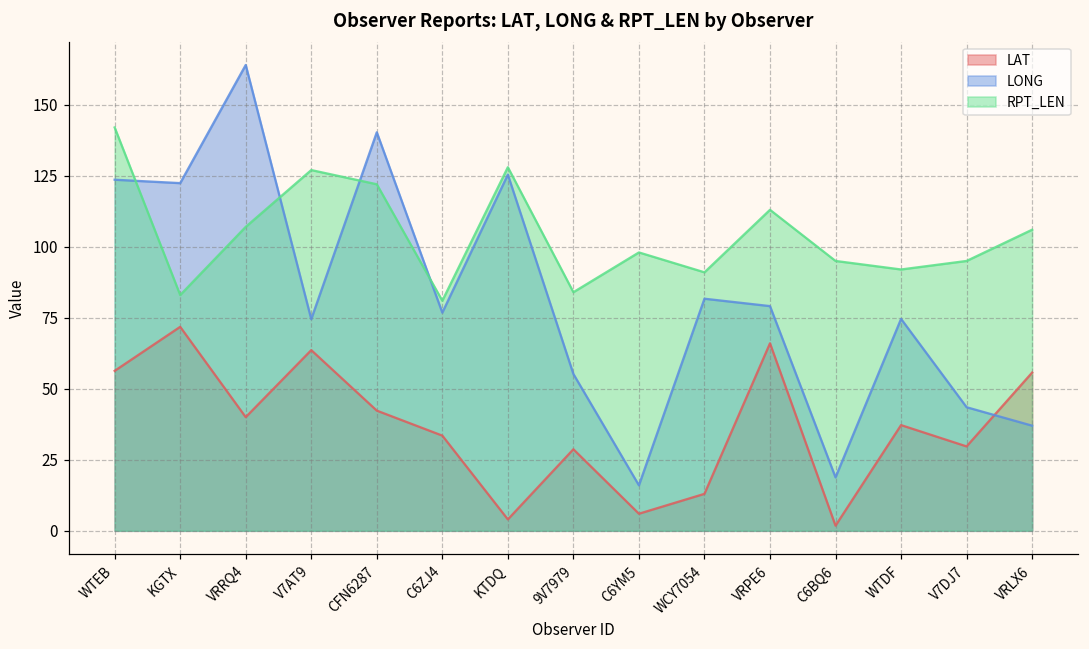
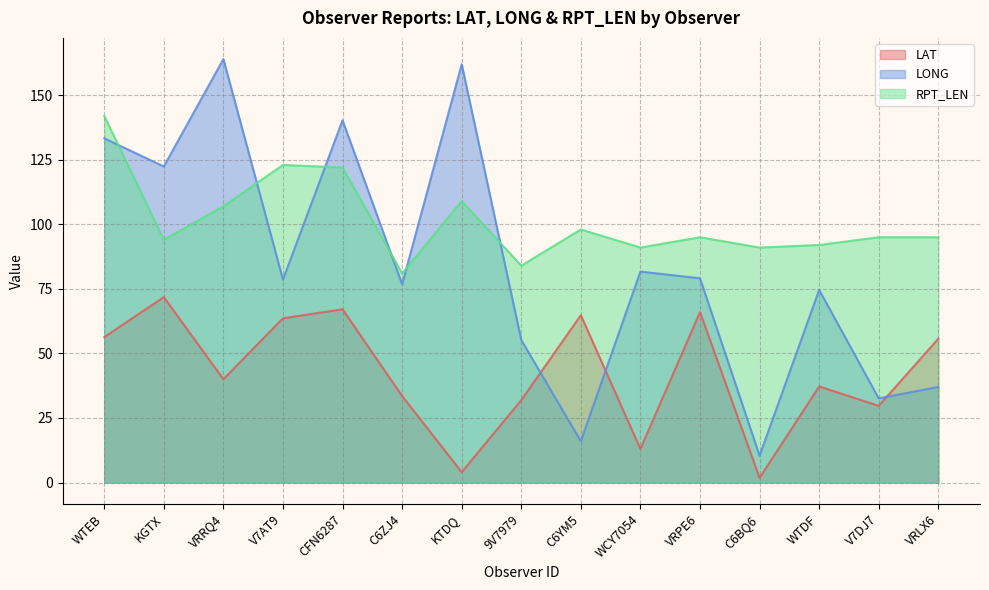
LONG, WTEB: 124 -> 133
RPT_LEN, KGTX: 83 -> 94
LONG, V7AT9: 75 -> 79
RPT_LEN, V7AT9: 127 -> 123
LAT, CFN6287: 42 -> 67
LONG, KTDQ: 125 -> 162
RPT_LEN, KTDQ: 128 -> 109
LAT, 9V7979: 29 -> 32
LAT, C6YM5: 6 -> 65
RPT_LEN, VRPE6: 113 -> 95
LONG, C6BQ6: 19 -> 10
RPT_LEN, C6BQ6: 95 -> 91
LONG, V7DJ7: 44 -> 33
RPT_LEN, VRLX6: 106 -> 95
